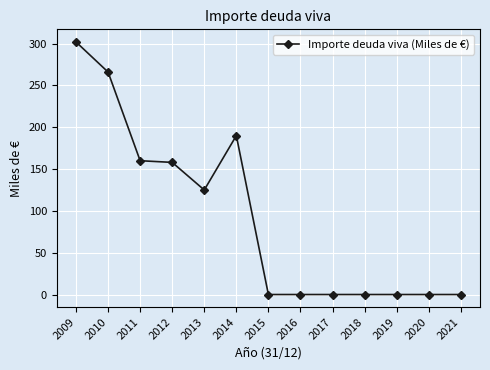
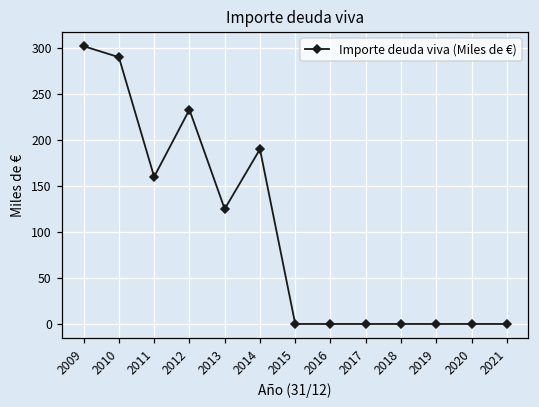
2010: 270 -> 290
2012: 160 -> 230
